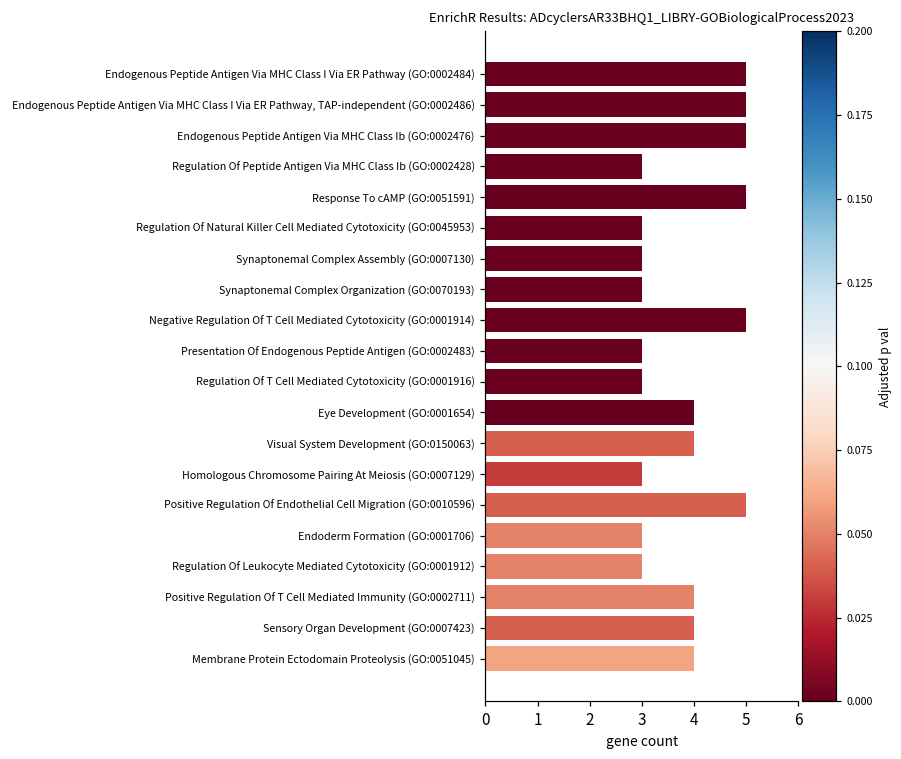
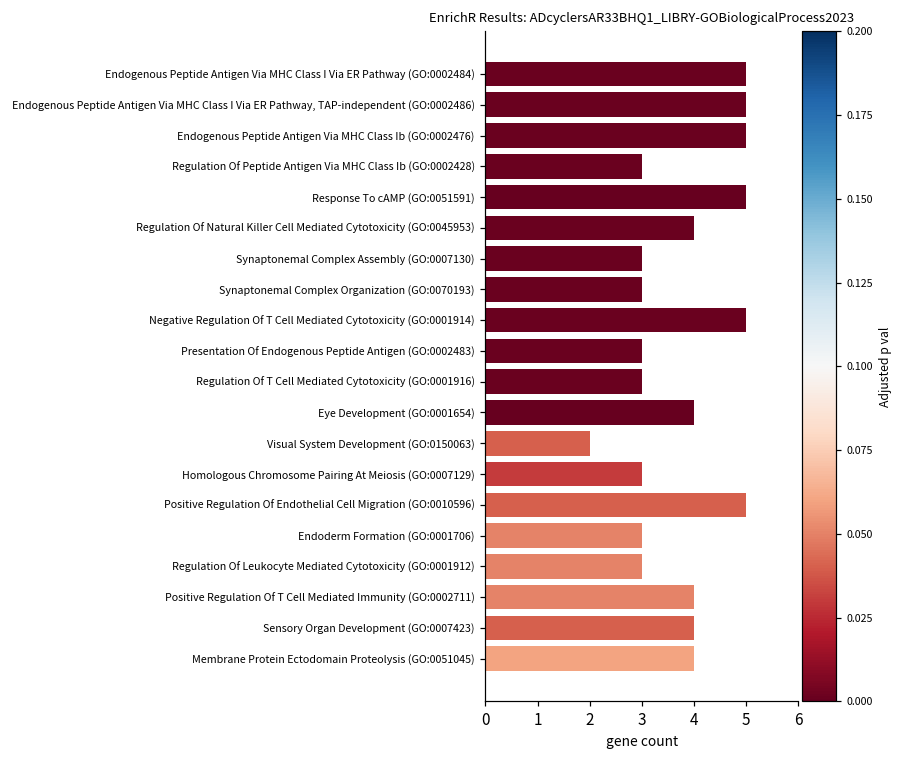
Regulation Of Natural Killer Cell Mediated Cytotoxicity (GO:0045953): 3 -> 4
Visual System Development (GO:0150063): 4 -> 2
